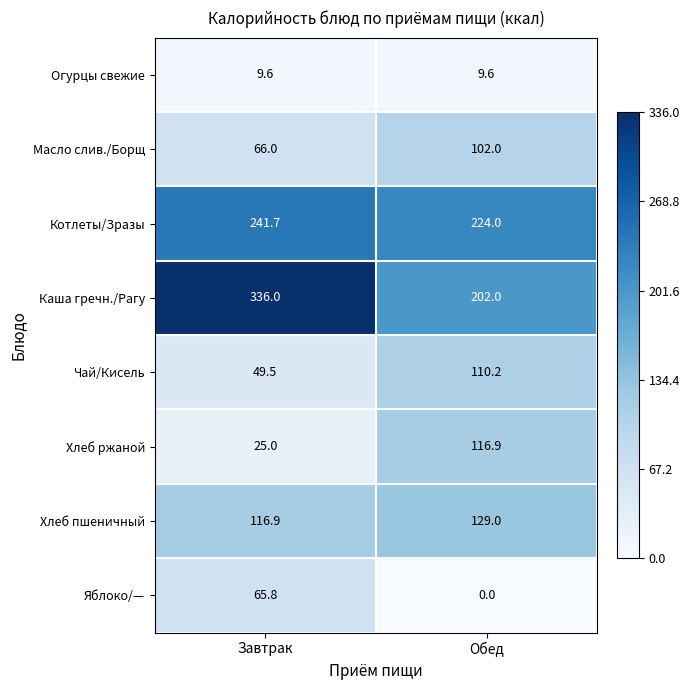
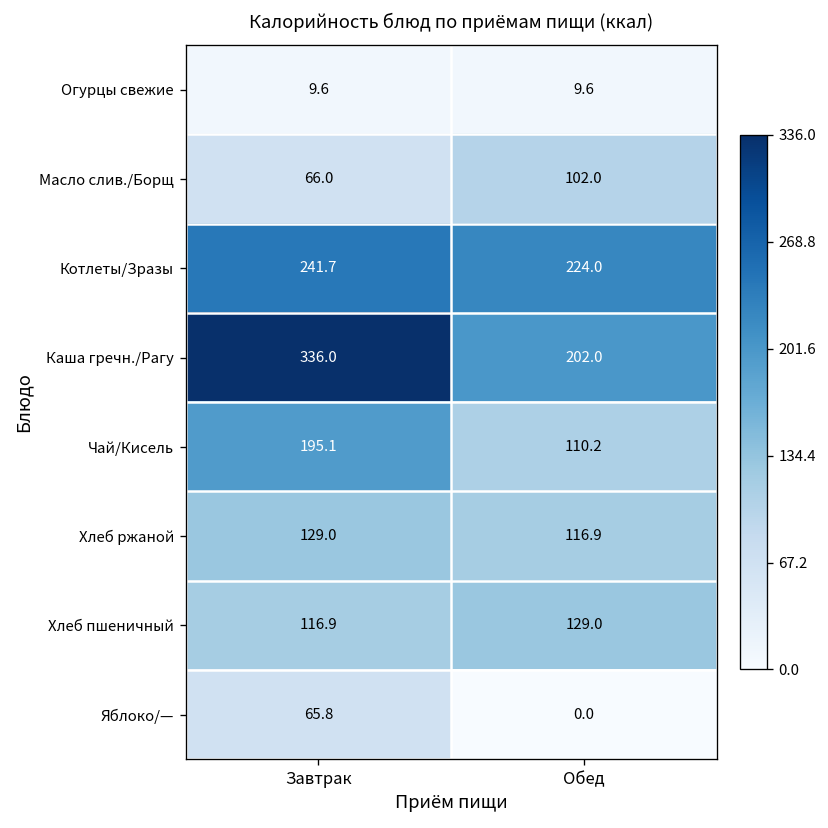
Чай/Кисель, Завтрак: 49.5 -> 195.1
Хлеб ржаной, Завтрак: 25.0 -> 129.0
